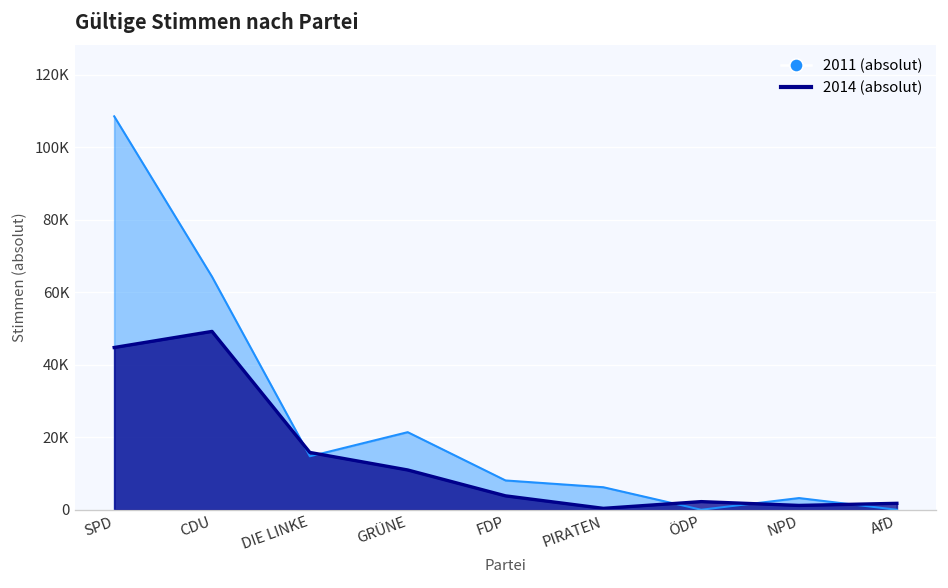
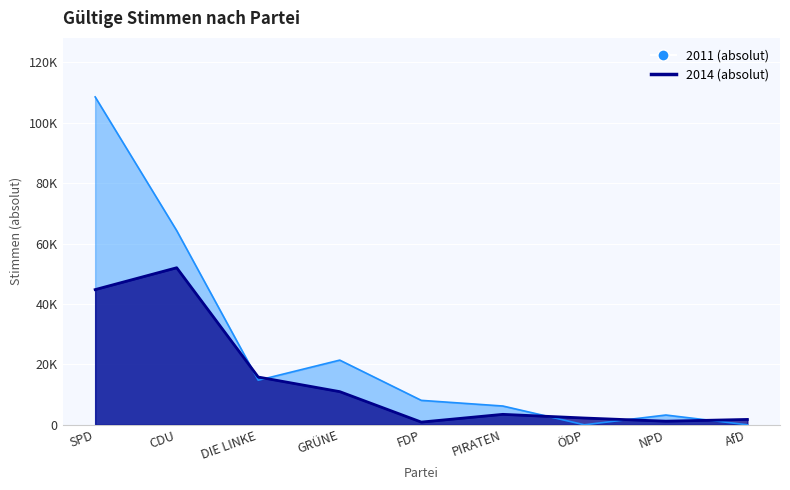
2014 (absolut), CDU: 49000 -> 52000
2014 (absolut), FDP: 4000 -> 1000
2014 (absolut), PIRATEN: 0 -> 3000
